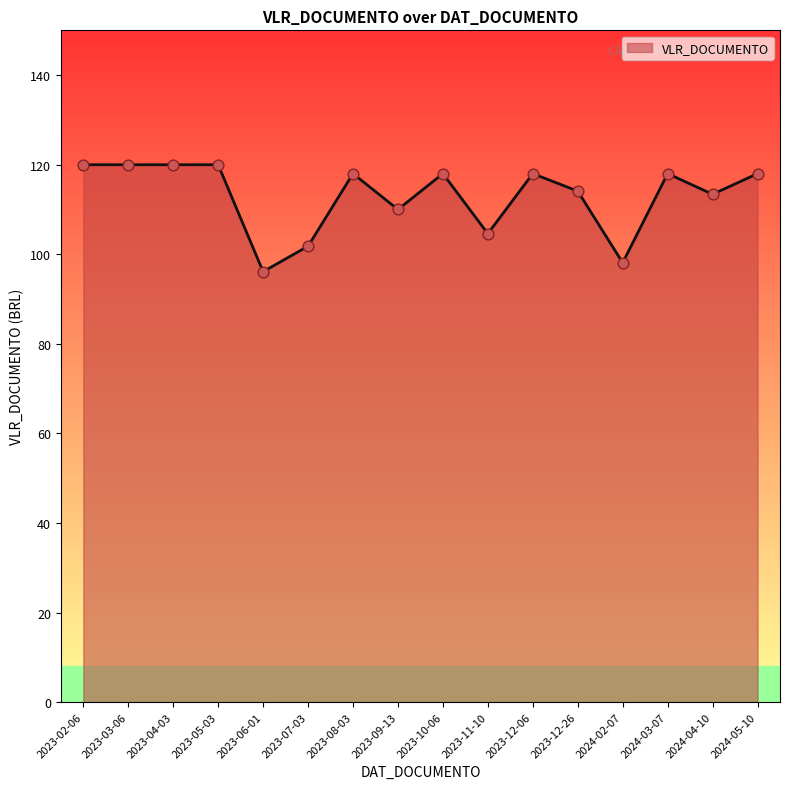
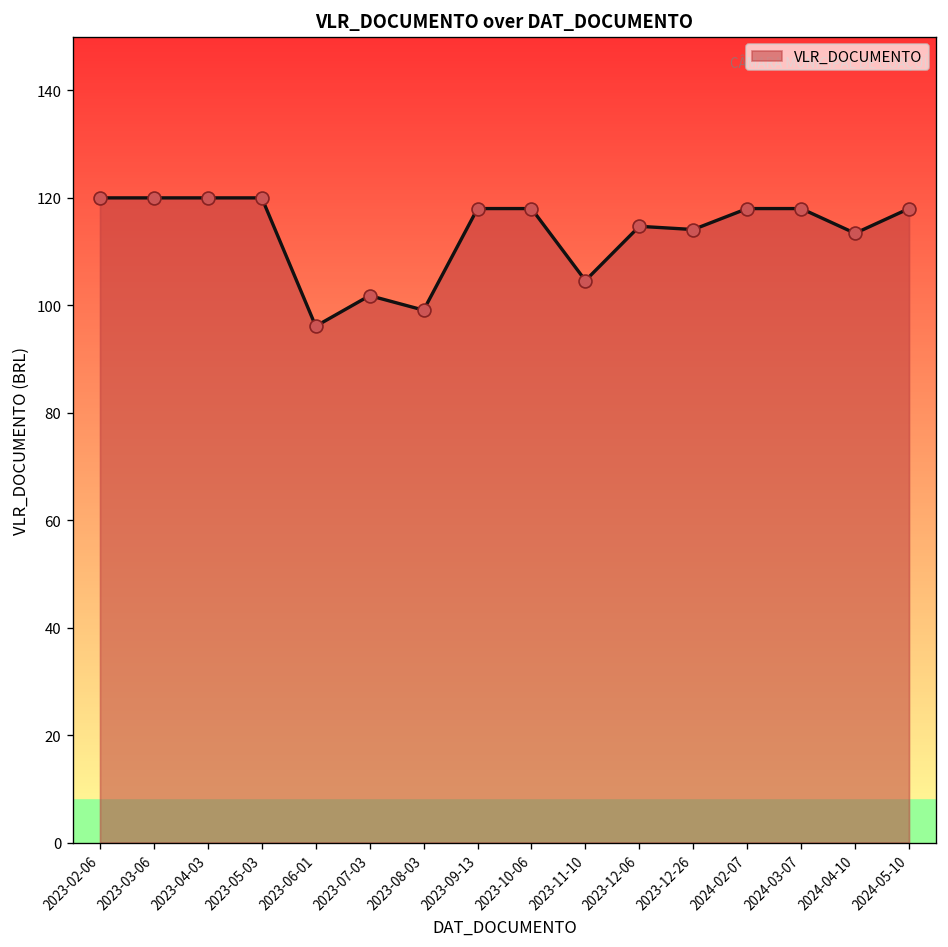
2023-08-03: 118 -> 99
2023-09-13: 110 -> 118
2023-12-06: 118 -> 115
2024-02-07: 98 -> 118
